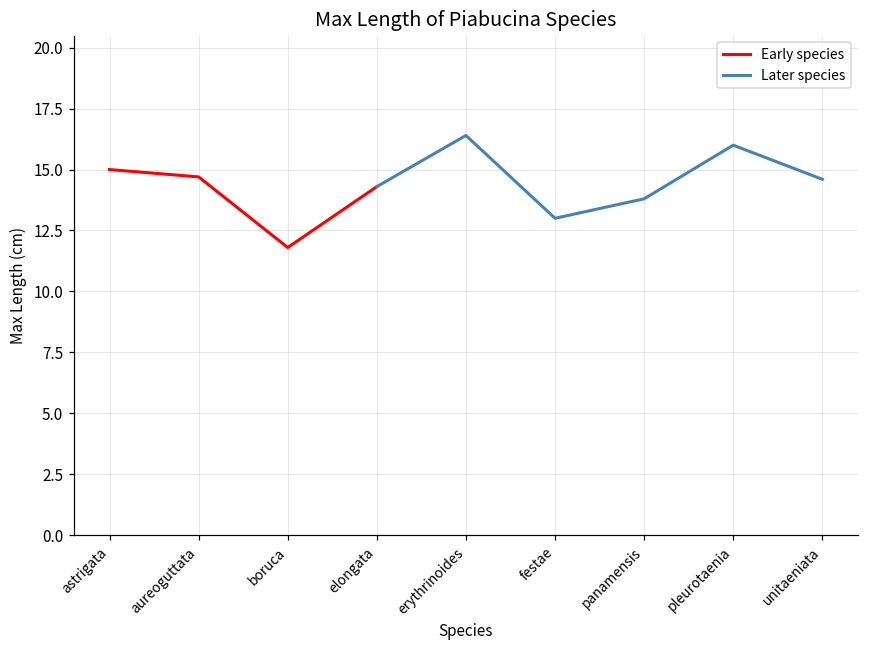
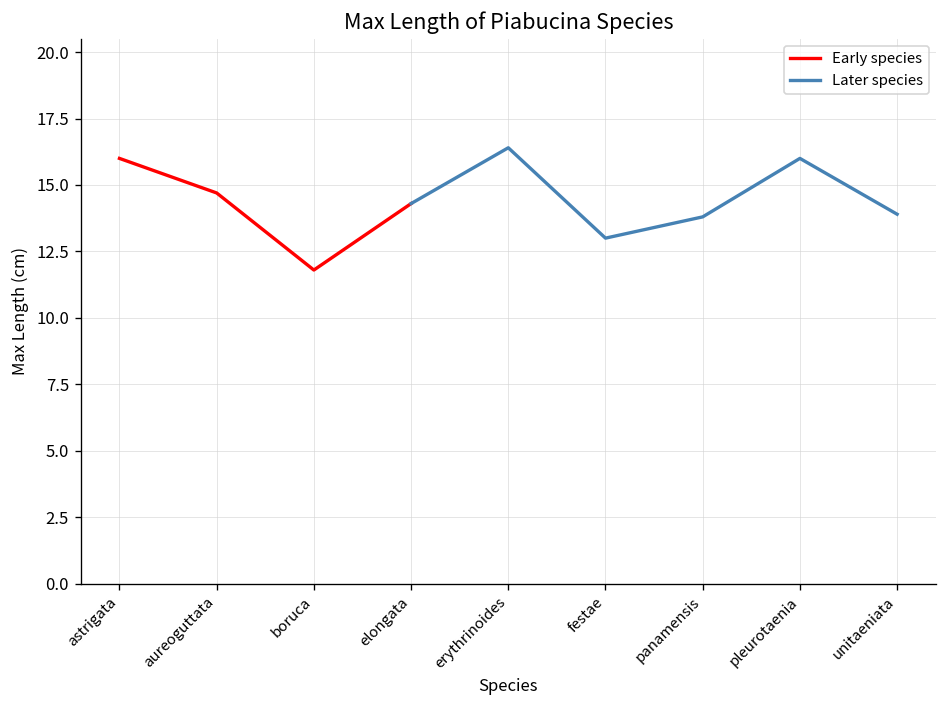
Early species, astrigata: 15 -> 16
Later species, unitaeniata: 14.6 -> 13.9
